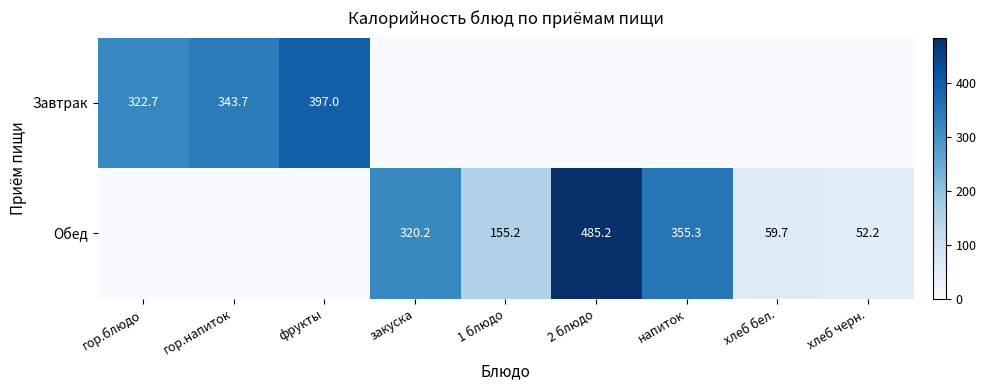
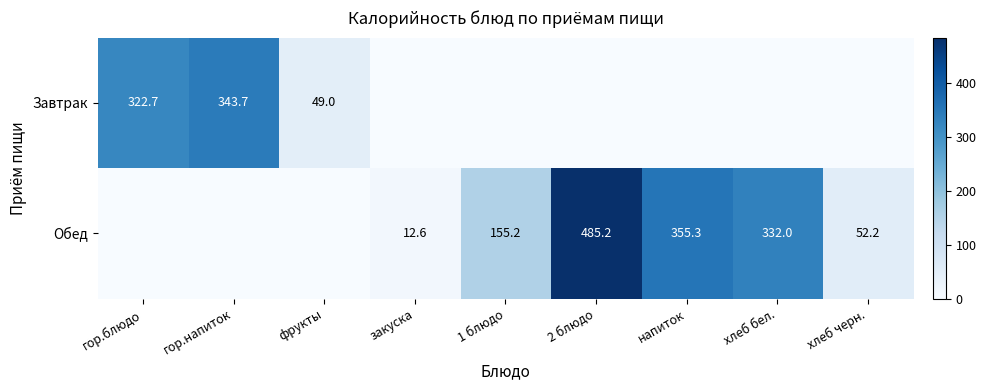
Завтрак, фрукты: 397.0 -> 49.0
Обед, закуска: 320.2 -> 12.6
Обед, хлеб бел.: 59.7 -> 332.0
